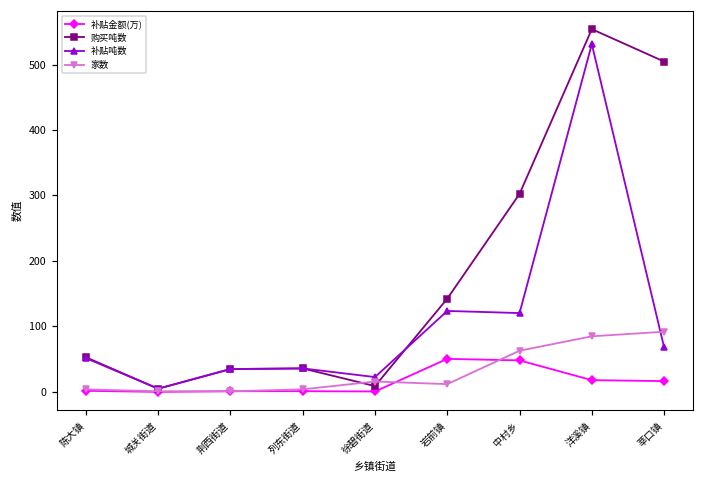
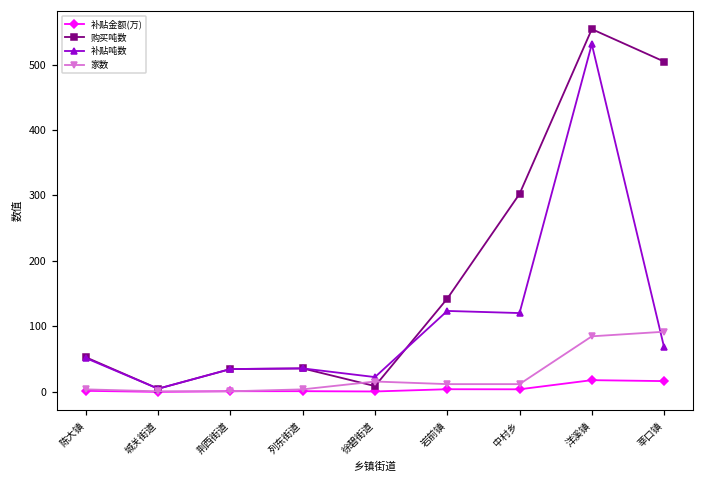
补贴金额(万), 岩前镇: 50 -> 0
补贴金额(万), 中村乡: 50 -> 0
家数, 中村乡: 60 -> 10
